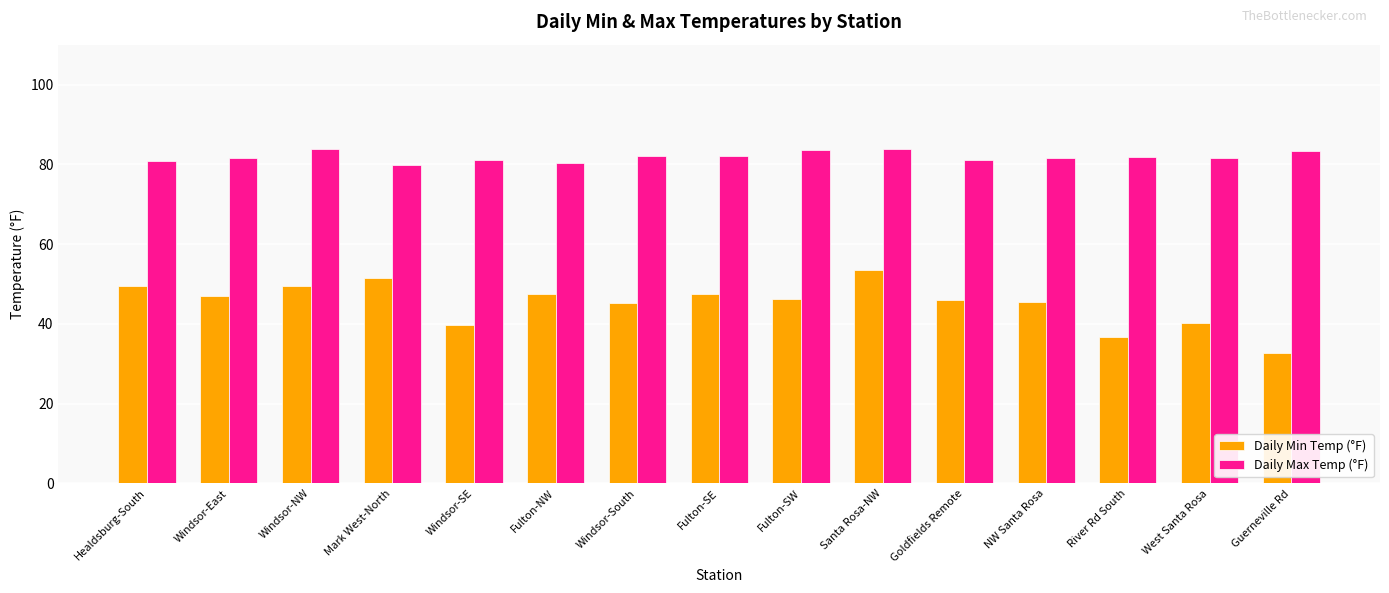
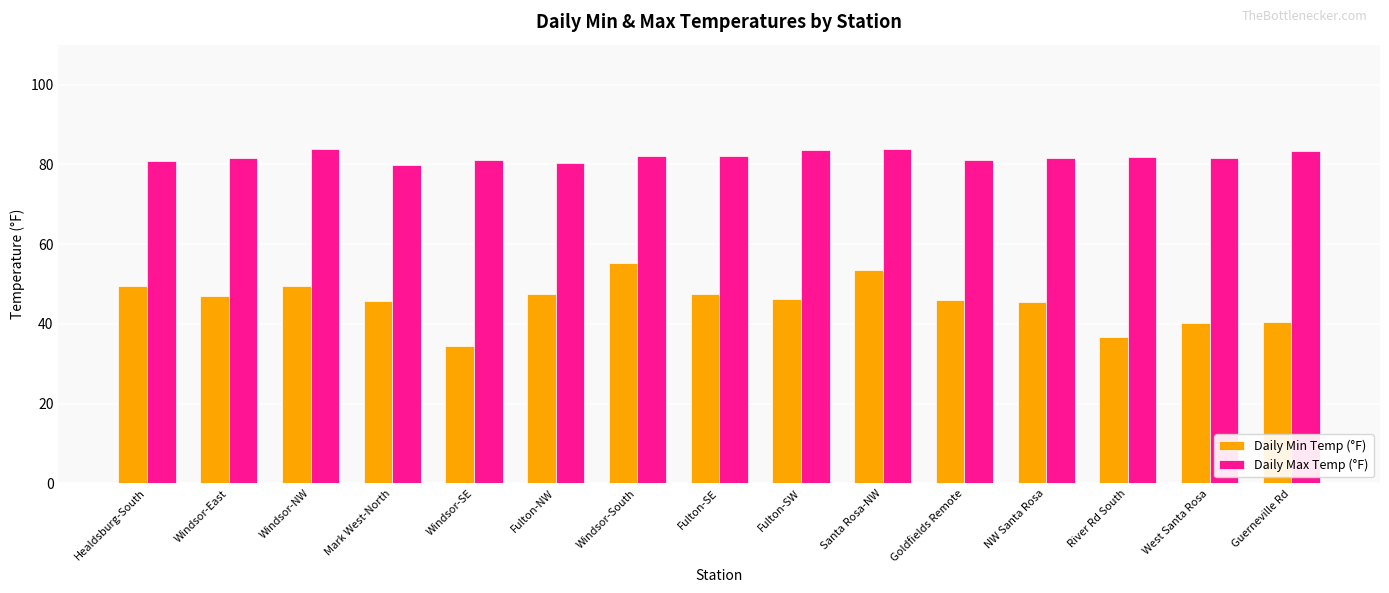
Daily Min Temp (°F), Mark West-North: 52 -> 46
Daily Min Temp (°F), Windsor-SE: 40 -> 35
Daily Min Temp (°F), Windsor-South: 45 -> 55
Daily Min Temp (°F), Guerneville Rd: 33 -> 41
